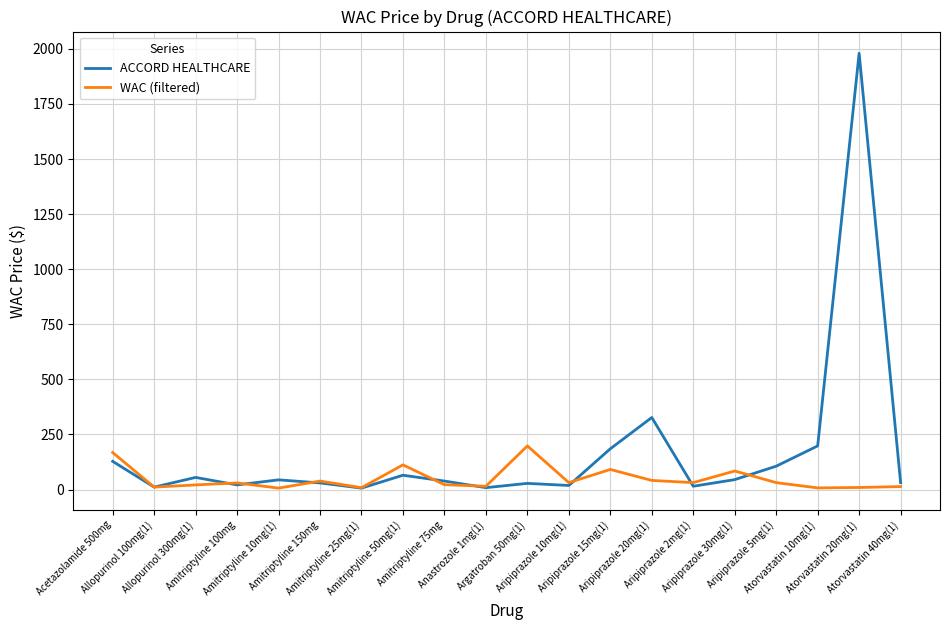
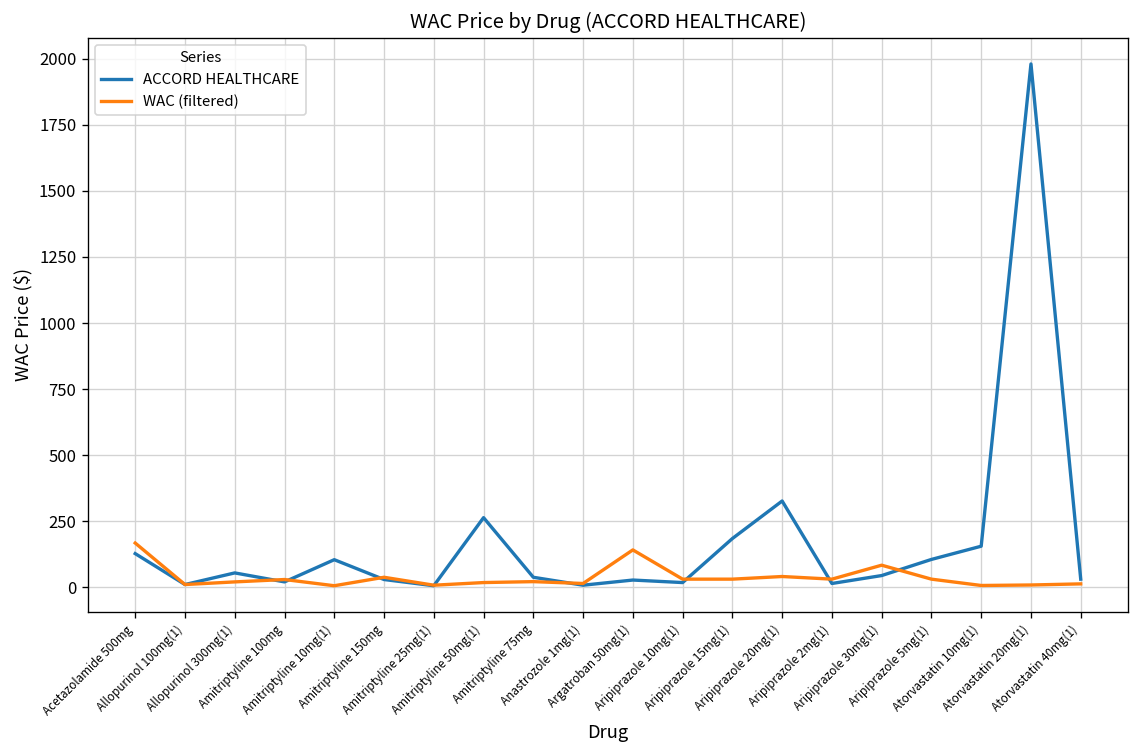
ACCORD HEALTHCARE, Amitriptyline 10mg(1): 40 -> 110
ACCORD HEALTHCARE, Amitriptyline 50mg(1): 70 -> 260
WAC (filtered), Amitriptyline 50mg(1): 110 -> 20
WAC (filtered), Argatroban 50mg(1): 200 -> 140
WAC (filtered), Aripiprazole 15mg(1): 90 -> 30
ACCORD HEALTHCARE, Atorvastatin 10mg(1): 200 -> 160
